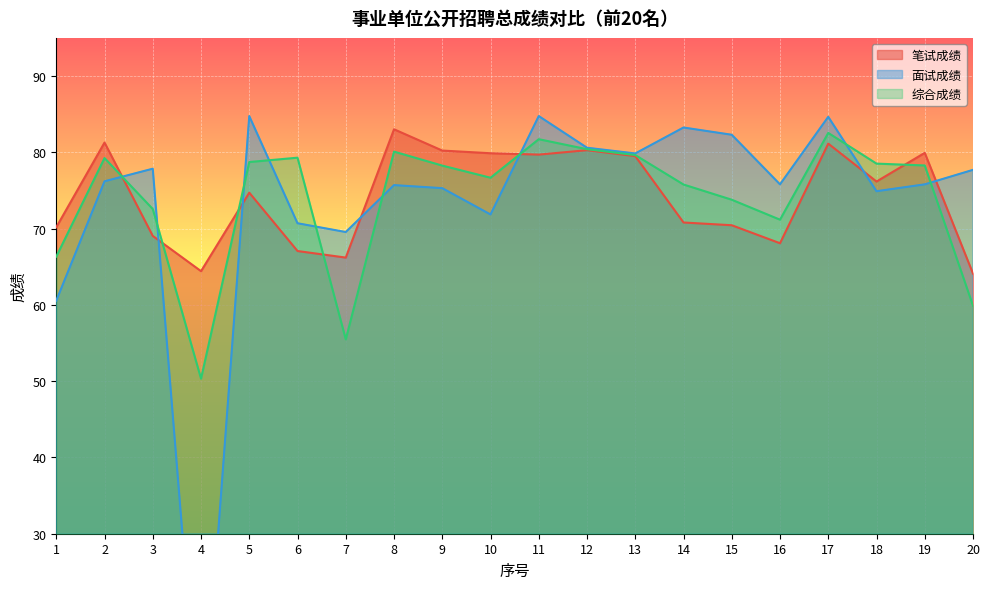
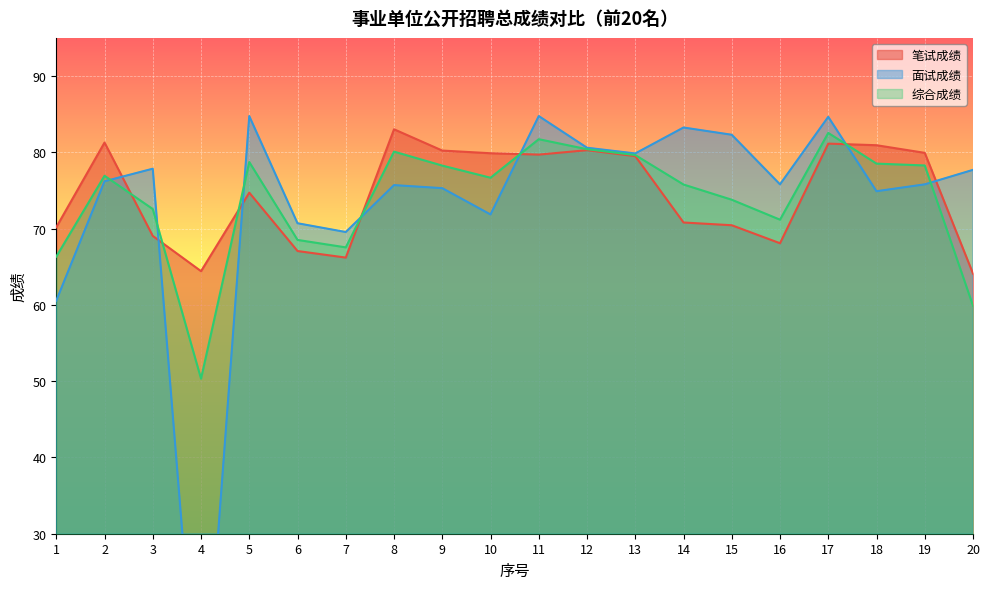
综合成绩, 2: 79 -> 77
综合成绩, 6: 79 -> 69
综合成绩, 7: 55 -> 68
笔试成绩, 18: 76 -> 81
